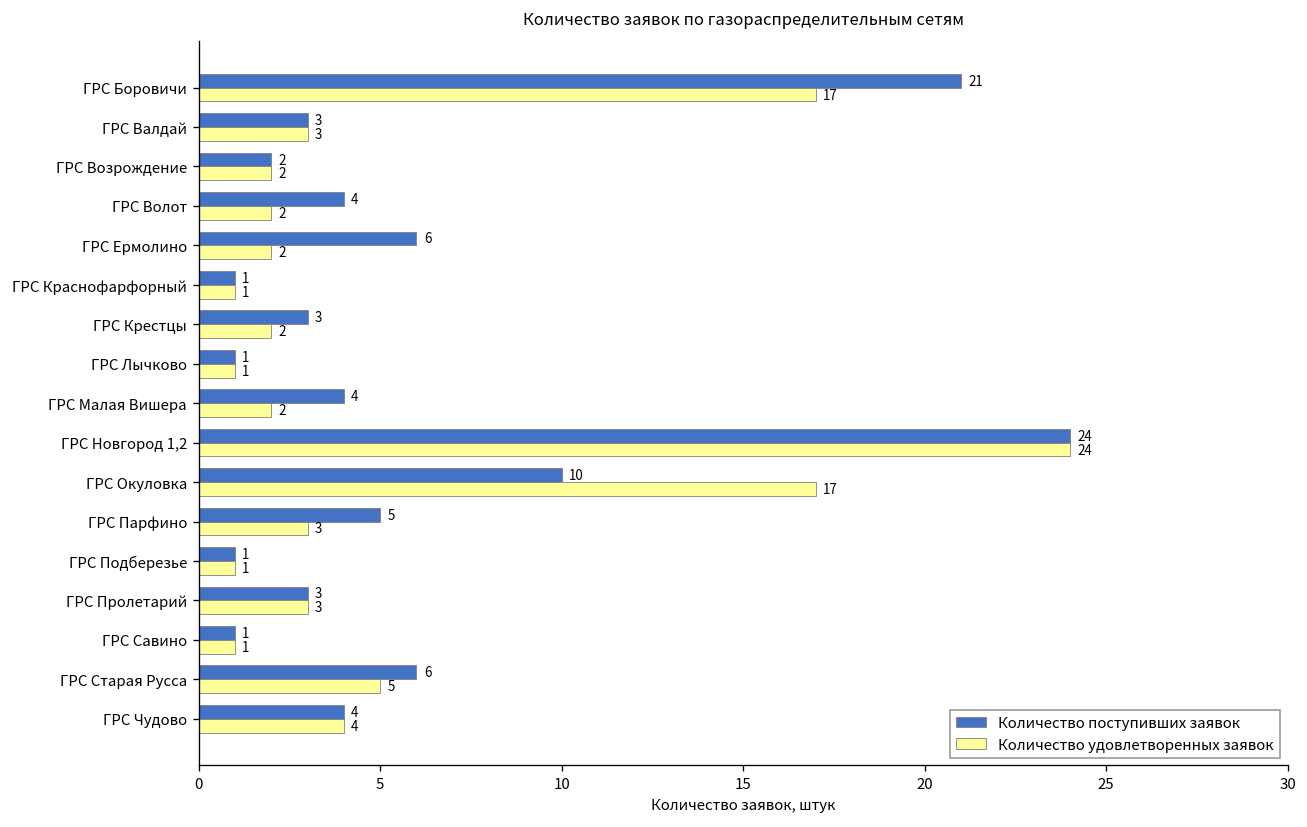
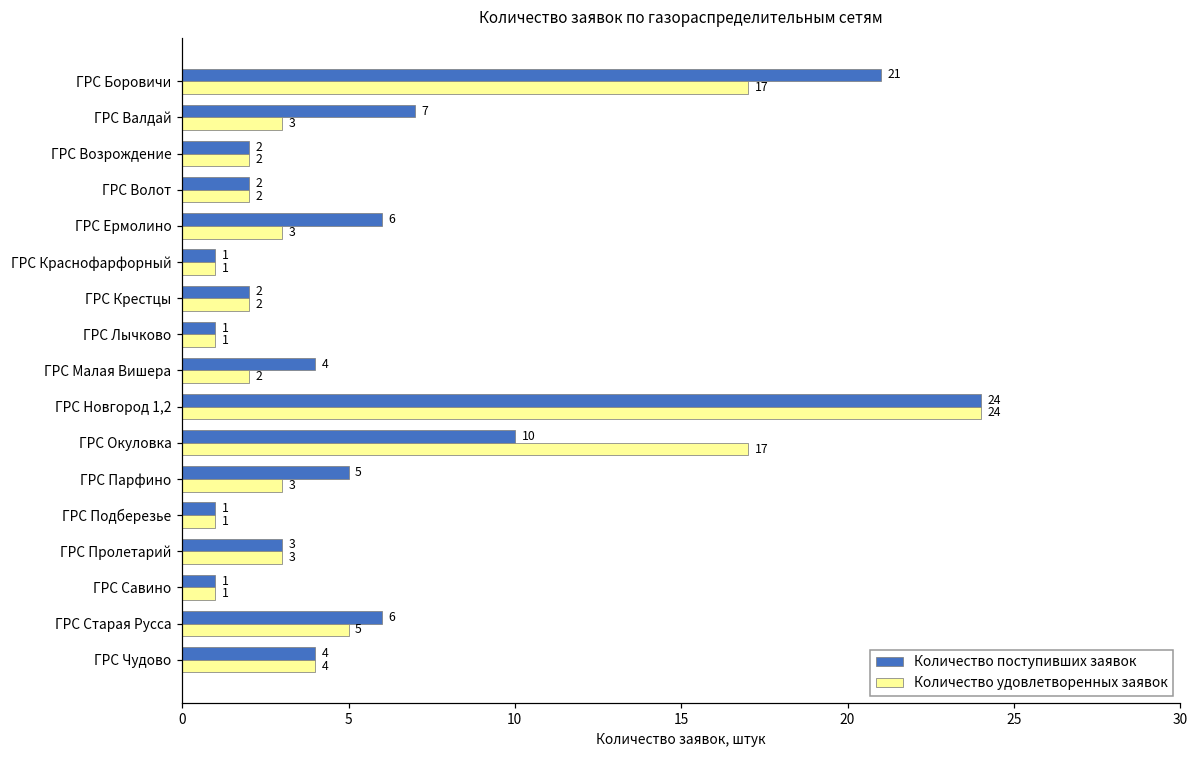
Количество поступивших заявок, ГРС Валдай: 3 -> 7
Количество поступивших заявок, ГРС Волот: 4 -> 2
Количество удовлетворенных заявок, ГРС Ермолино: 2 -> 3
Количество поступивших заявок, ГРС Крестцы: 3 -> 2
